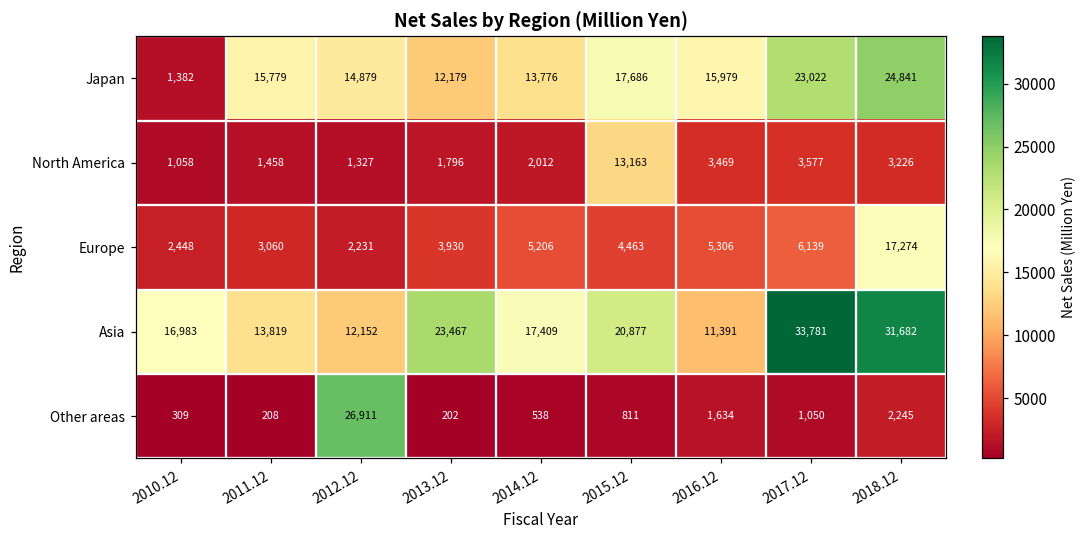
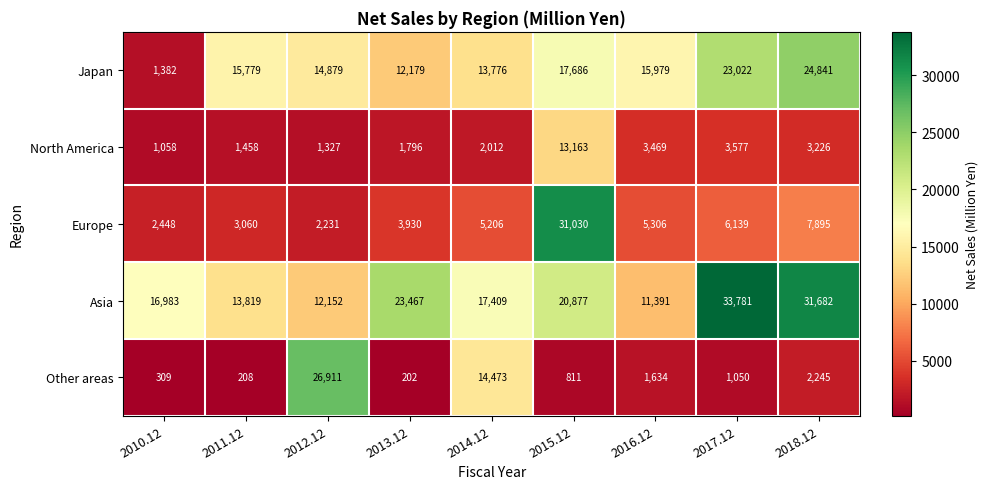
Europe, 2015.12: 4,463 -> 31,030
Europe, 2018.12: 17,274 -> 7,895
Other areas, 2014.12: 538 -> 14,473
